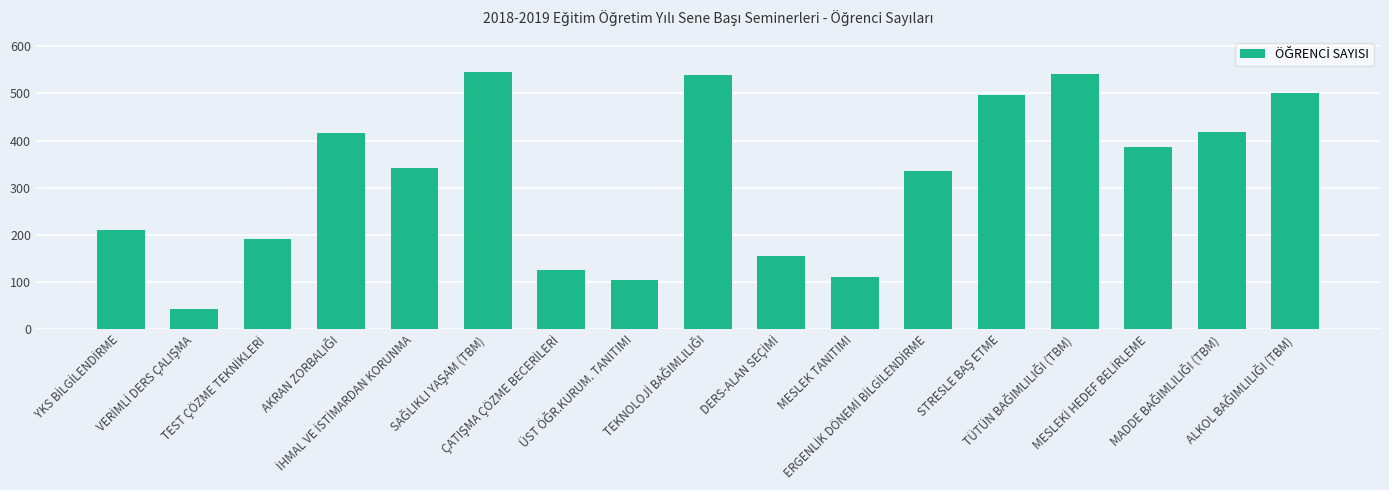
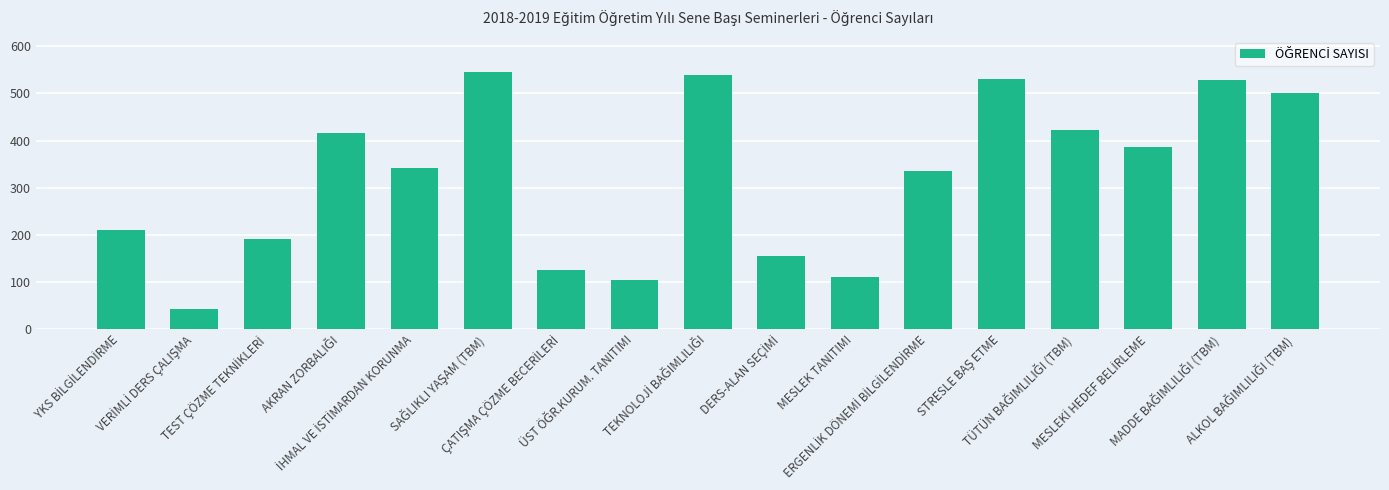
STRESLE BAŞ ETME: 500 -> 530
TÜTÜN BAĞIMLILIĞI (TBM): 540 -> 420
MADDE BAĞIMLILIĞI (TBM): 420 -> 530
